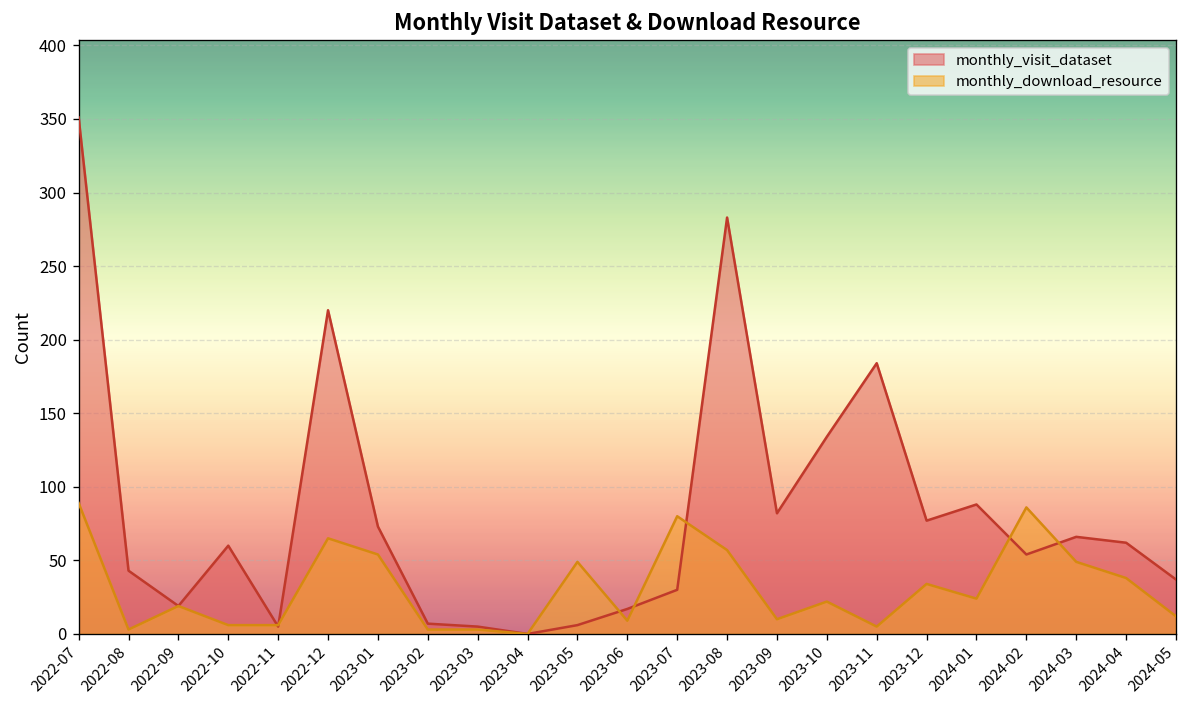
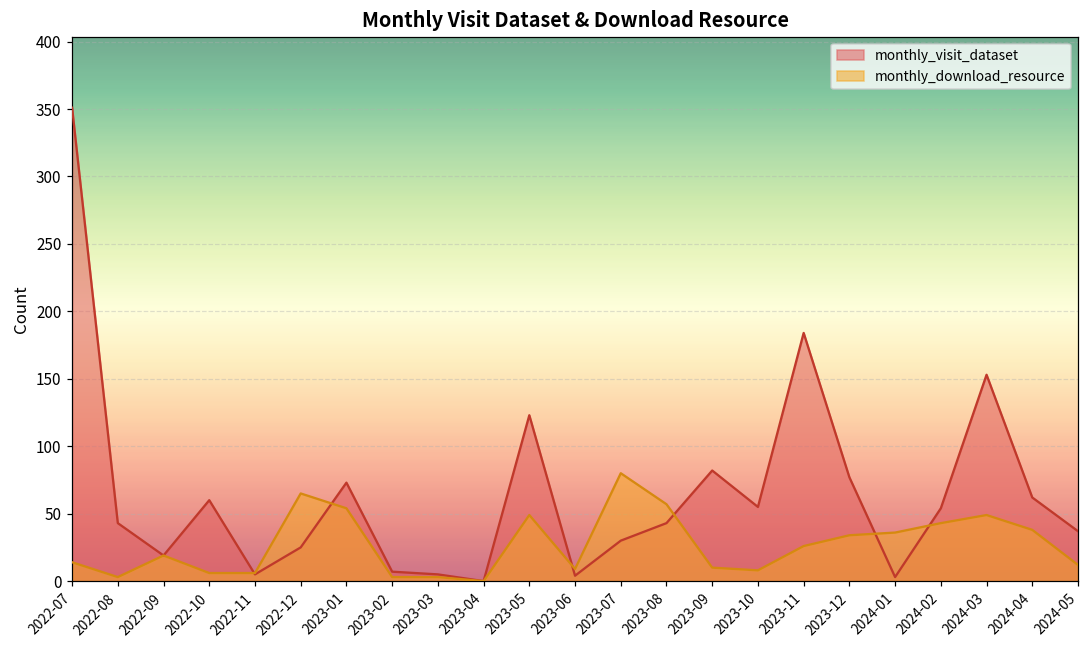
monthly_download_resource, 2022-07: 89 -> 14
monthly_visit_dataset, 2022-12: 220 -> 25
monthly_visit_dataset, 2023-05: 6 -> 123
monthly_visit_dataset, 2023-06: 17 -> 4
monthly_visit_dataset, 2023-08: 283 -> 43
monthly_visit_dataset, 2023-10: 134 -> 55
monthly_download_resource, 2023-10: 22 -> 8
monthly_download_resource, 2023-11: 5 -> 26
monthly_visit_dataset, 2024-01: 88 -> 3
monthly_download_resource, 2024-01: 24 -> 36
monthly_download_resource, 2024-02: 86 -> 43
monthly_visit_dataset, 2024-03: 66 -> 153
